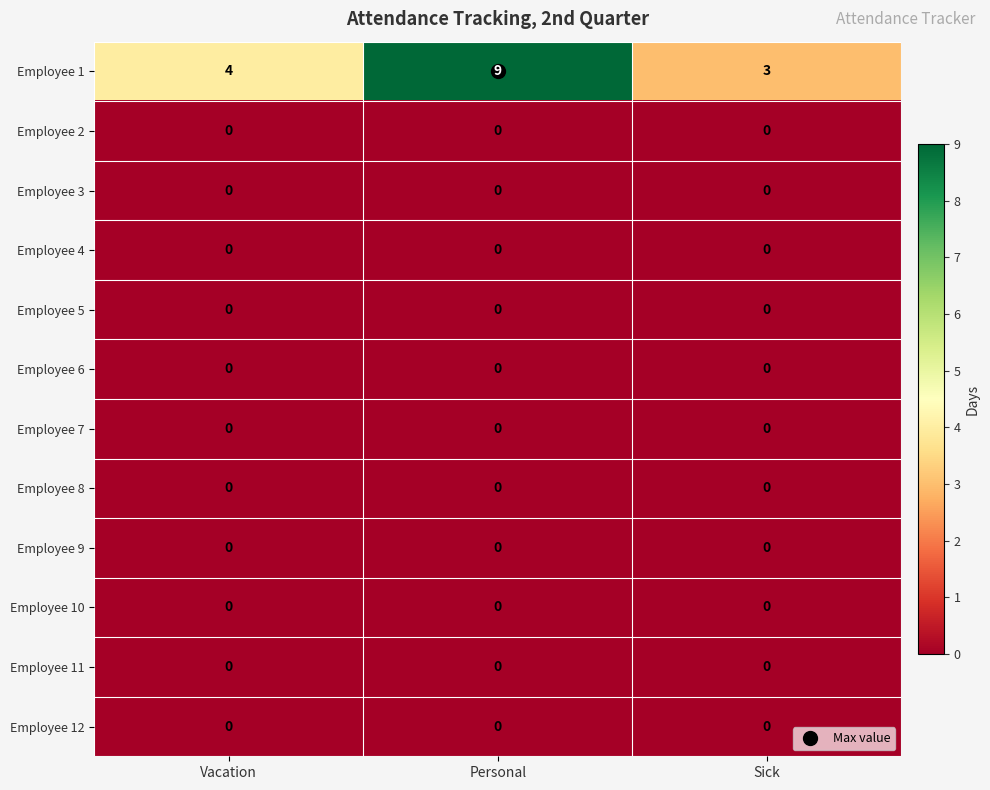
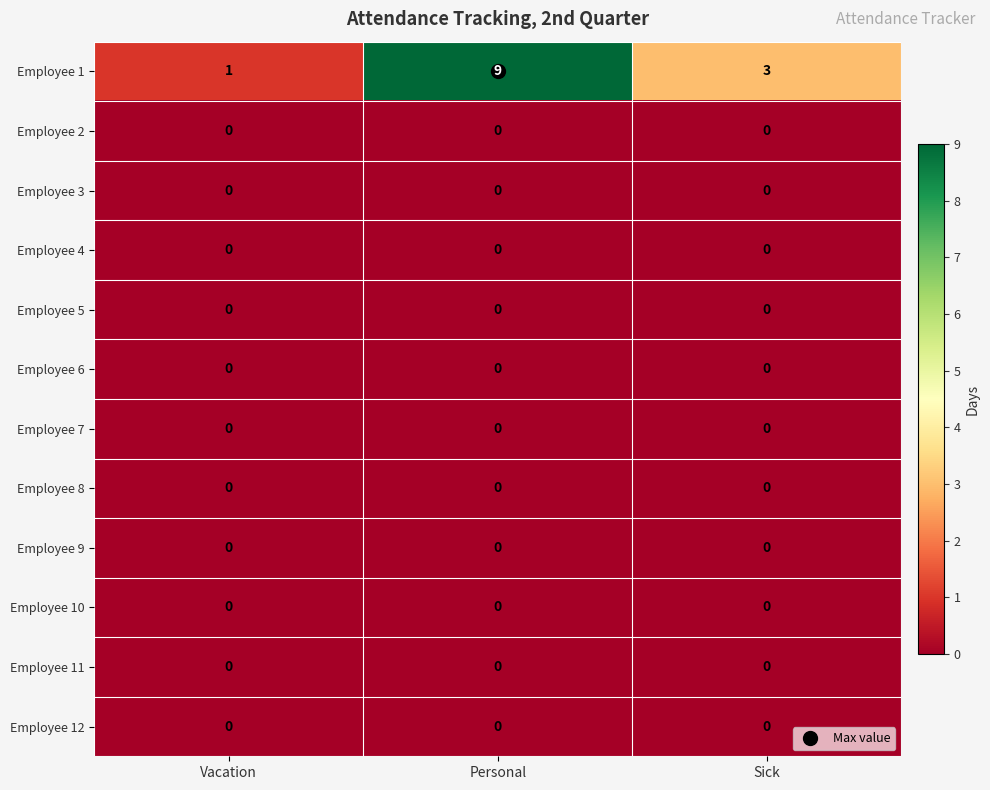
Employee 1, Vacation: 4 -> 1
